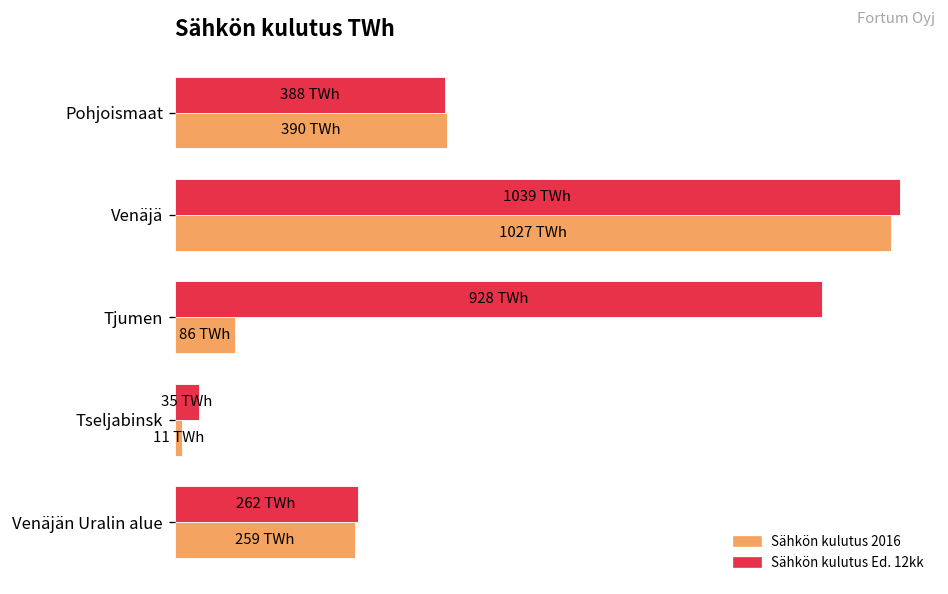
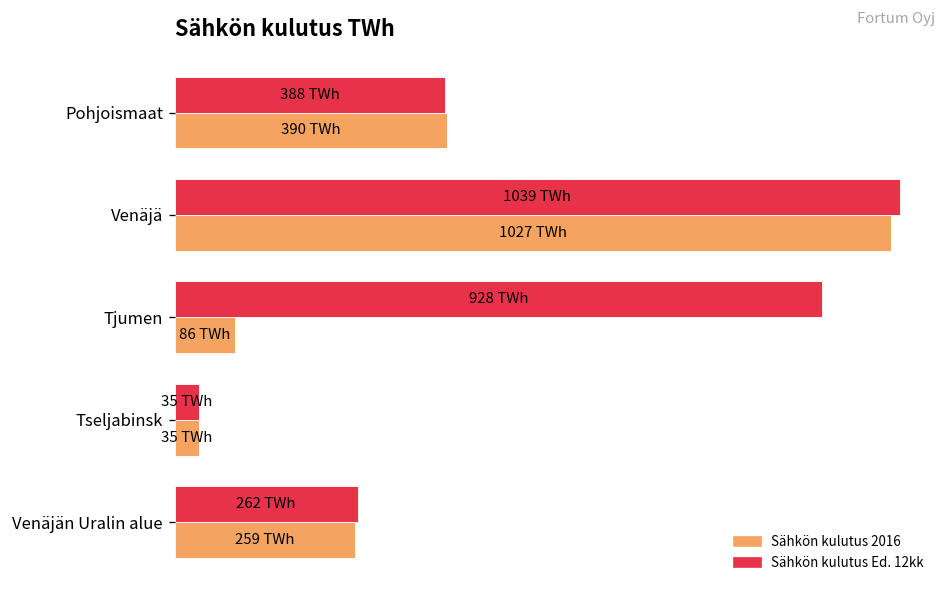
Sähkön kulutus 2016, Tseljabinsk: 11 -> 35
